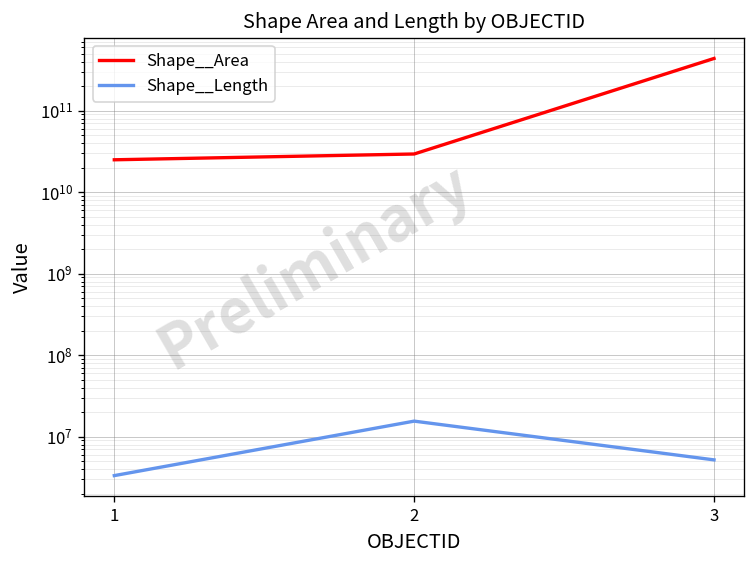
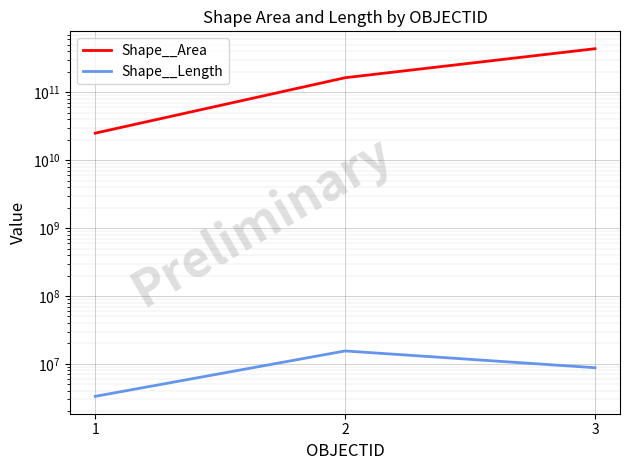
Shape__Area, 2: 29000000000 -> 160000000000
Shape__Length, 3: 5000000 -> 9000000
